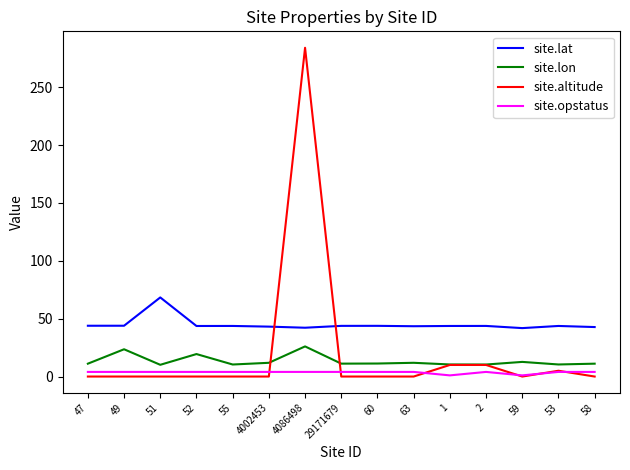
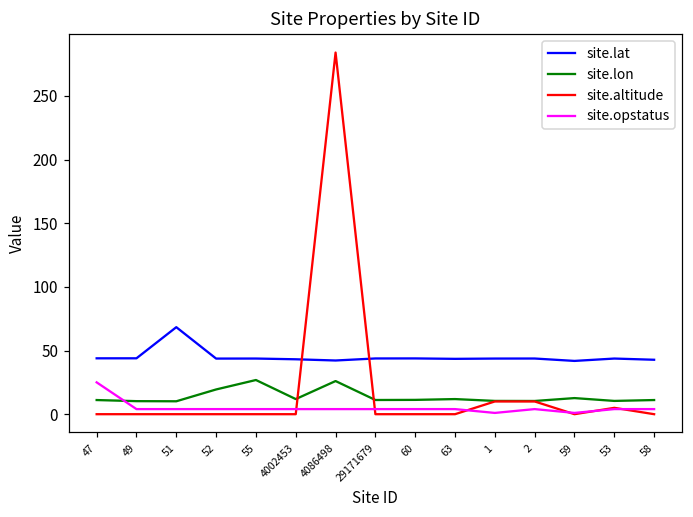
site.opstatus, 47: 4 -> 25
site.lon, 49: 24 -> 10
site.lon, 55: 10 -> 27
